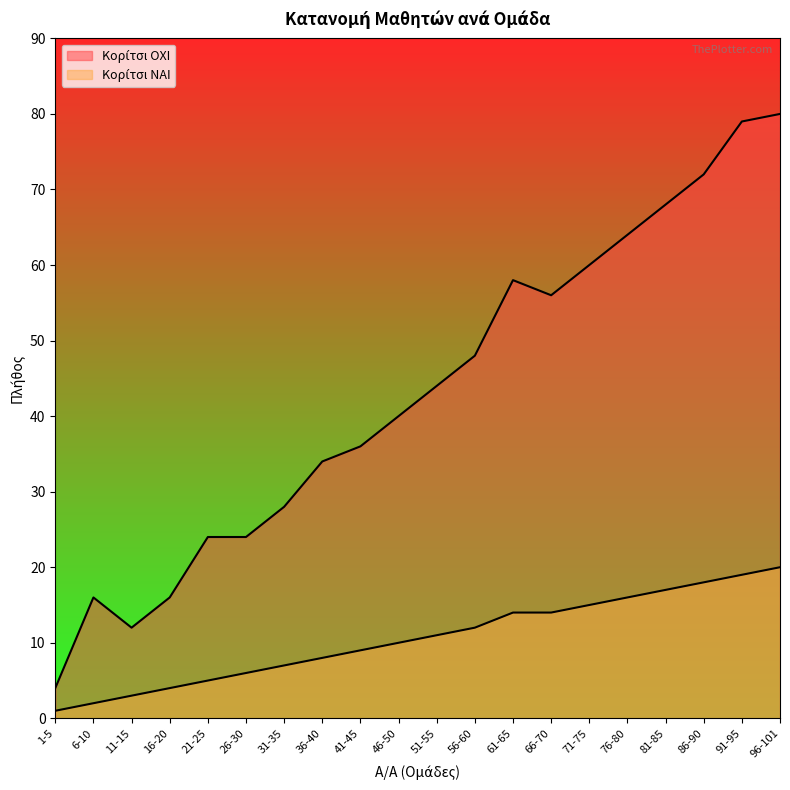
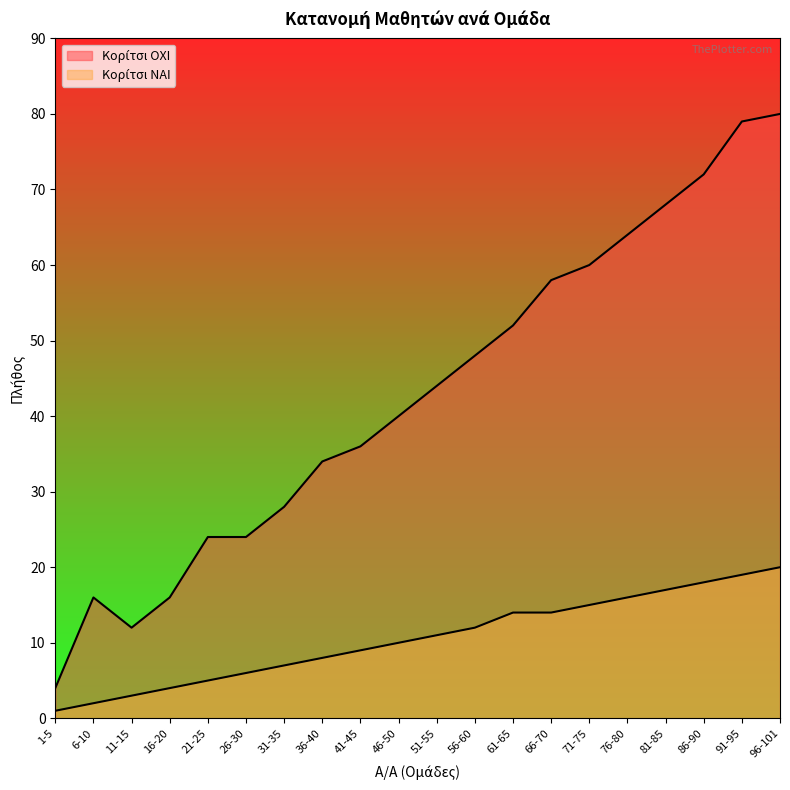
Κορίτσι ΟΧΙ, 61-65: 58 -> 52
Κορίτσι ΟΧΙ, 66-70: 56 -> 58
